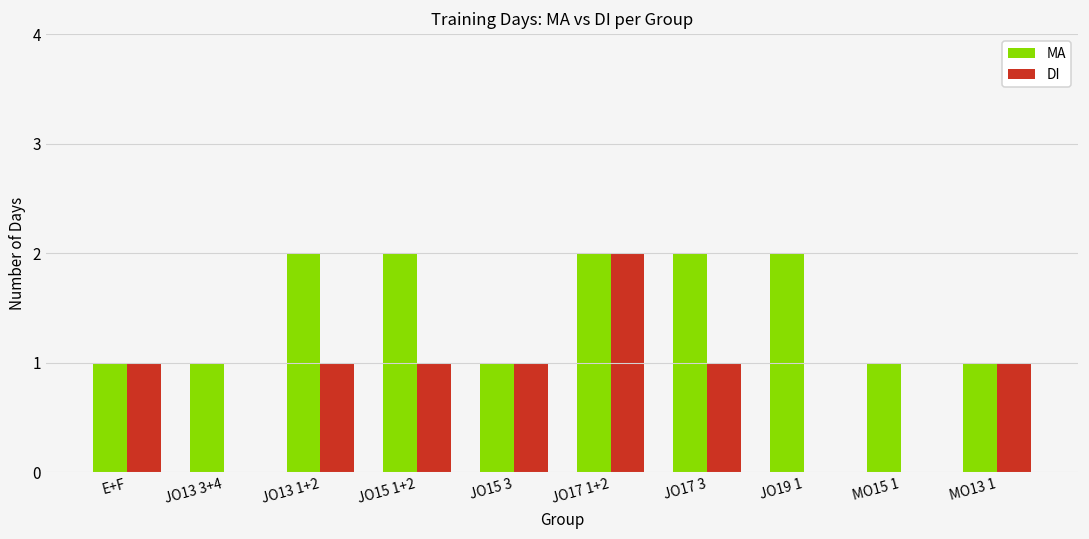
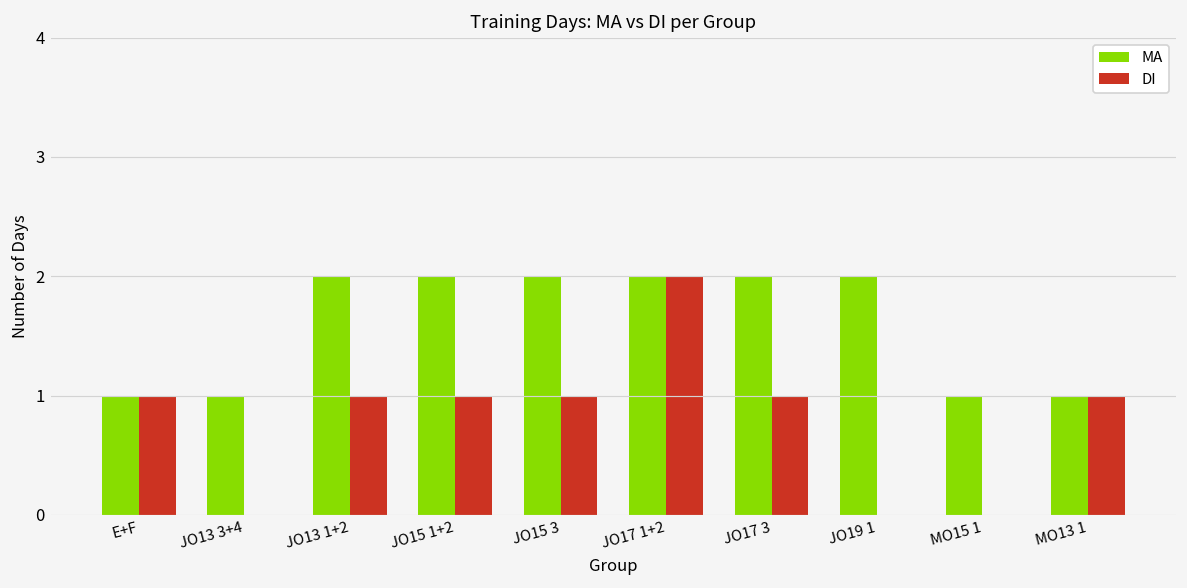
MA, JO15 3: 1 -> 2
